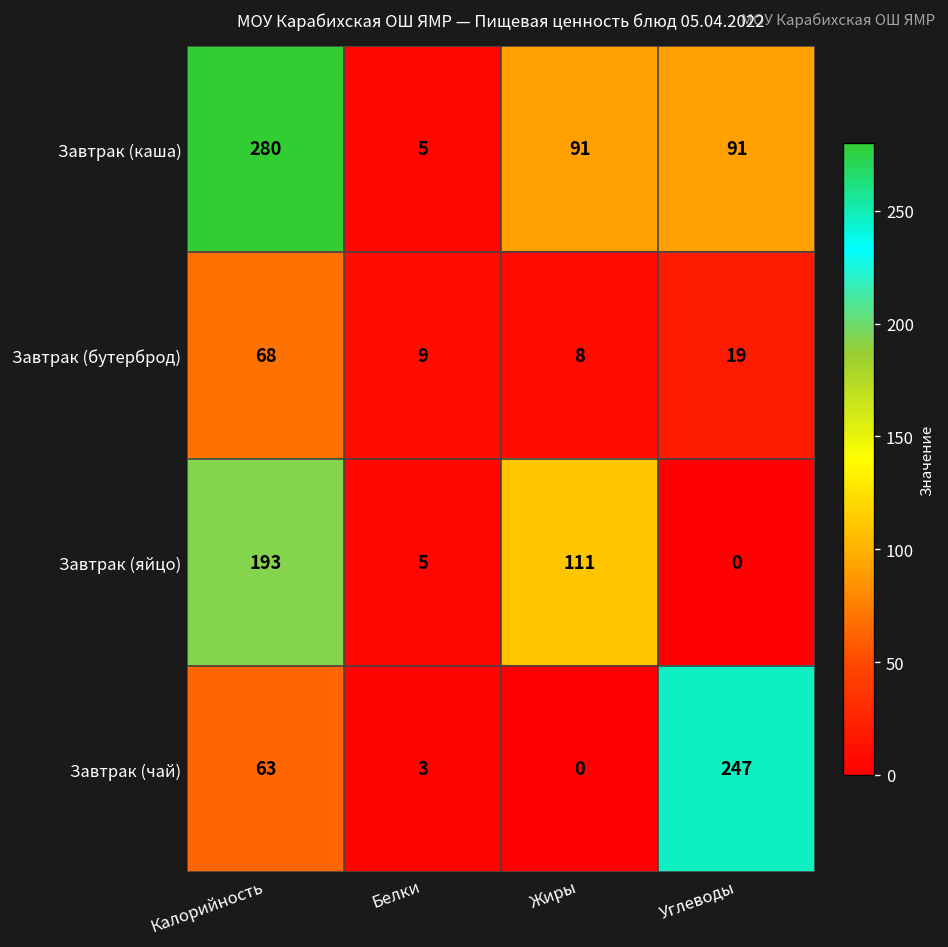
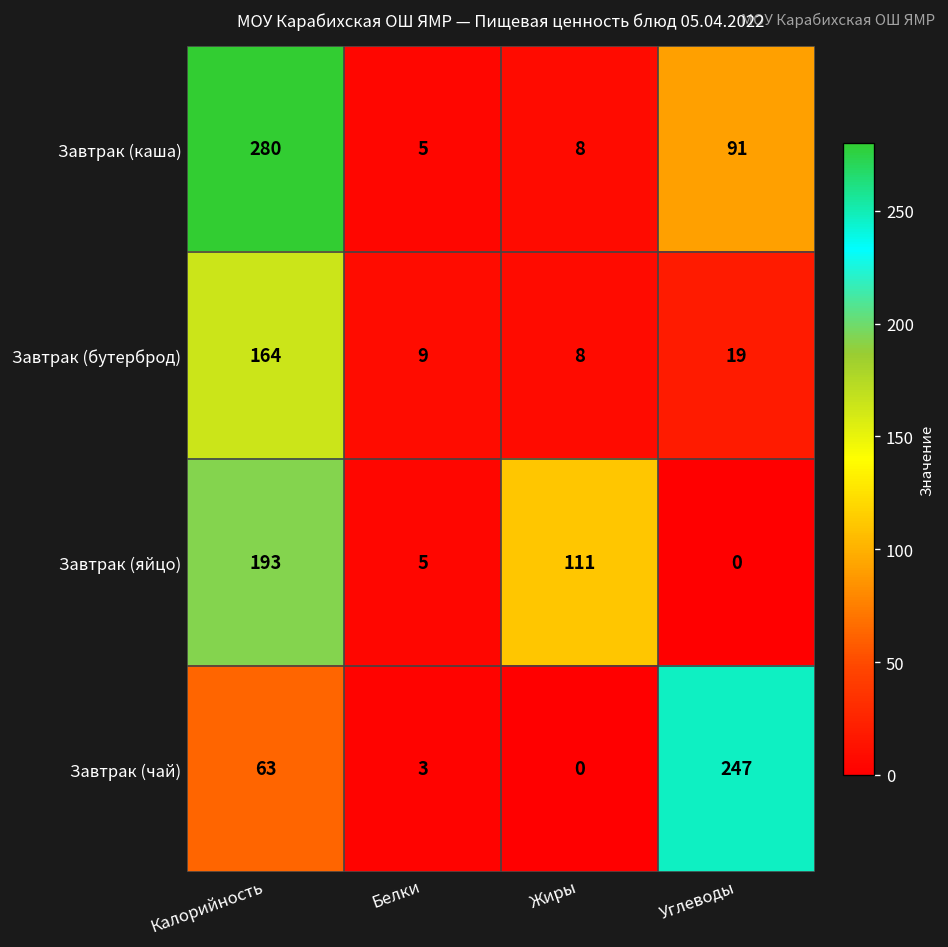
Завтрак (каша), Жиры: 91 -> 8
Завтрак (бутерброд), Калорийность: 68 -> 164
